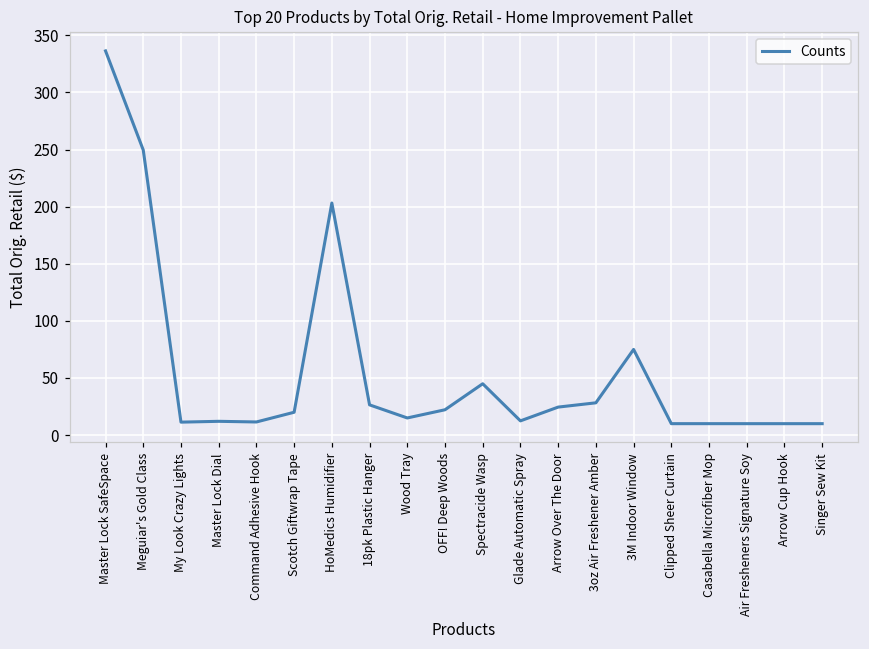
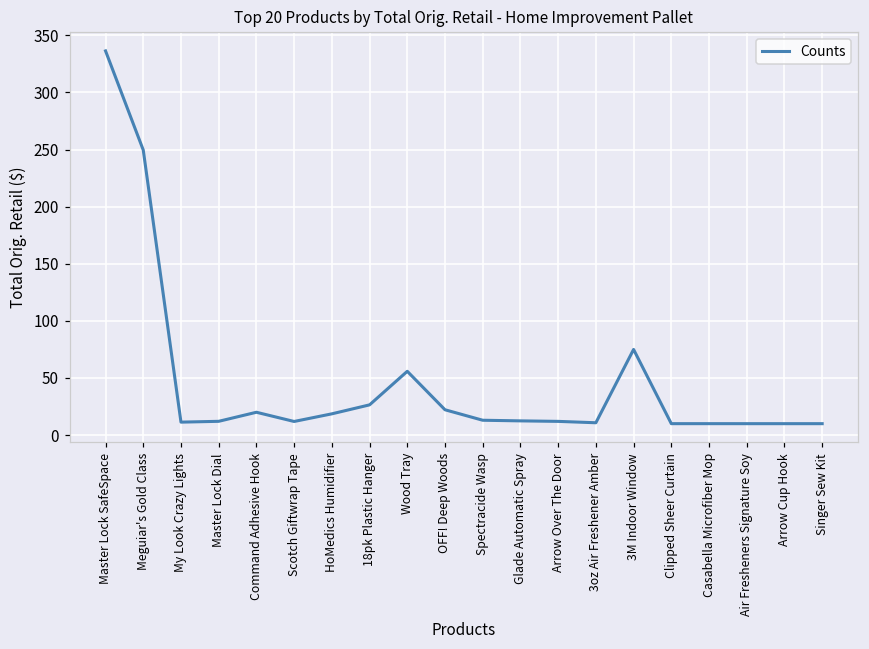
Command Adhesive Hook: 11 -> 20
Scotch Giftwrap Tape: 20 -> 12
HoMedics Humidifier: 203 -> 19
Wood Tray: 15 -> 56
Spectracide Wasp: 45 -> 13
Arrow Over The Door: 25 -> 12
3oz Air Freshener Amber: 28 -> 11
